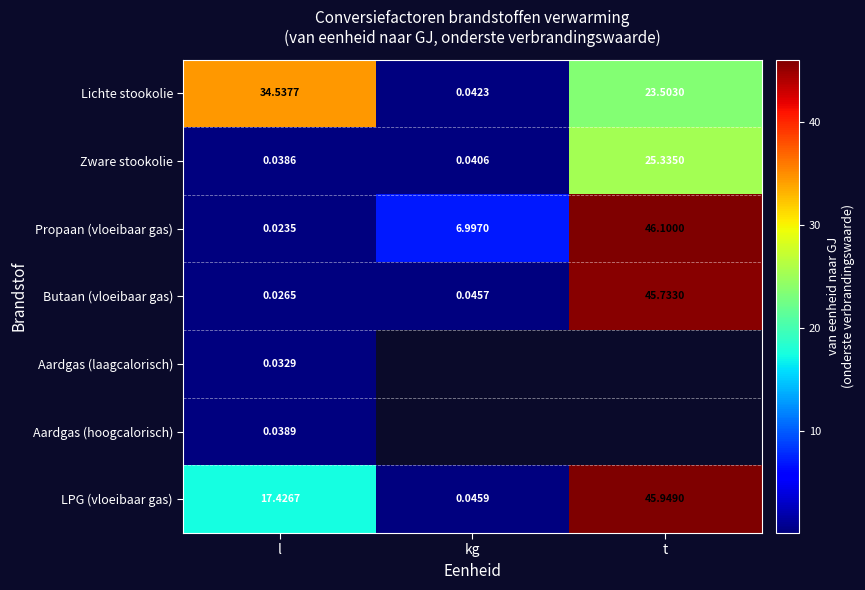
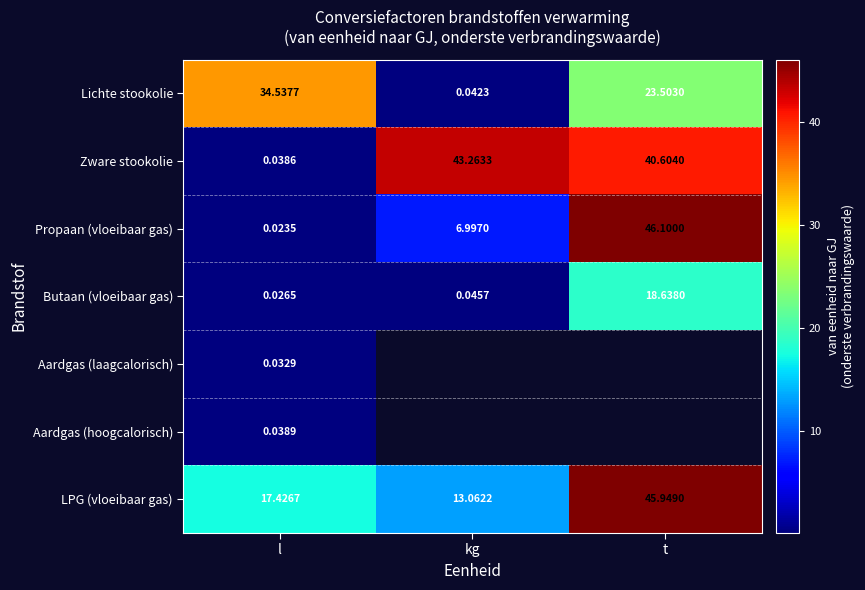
Zware stookolie, kg: 0.0406 -> 43.2633
Zware stookolie, t: 25.3350 -> 40.6040
Butaan (vloeibaar gas), t: 45.7330 -> 18.6380
LPG (vloeibaar gas), kg: 0.0459 -> 13.0622
